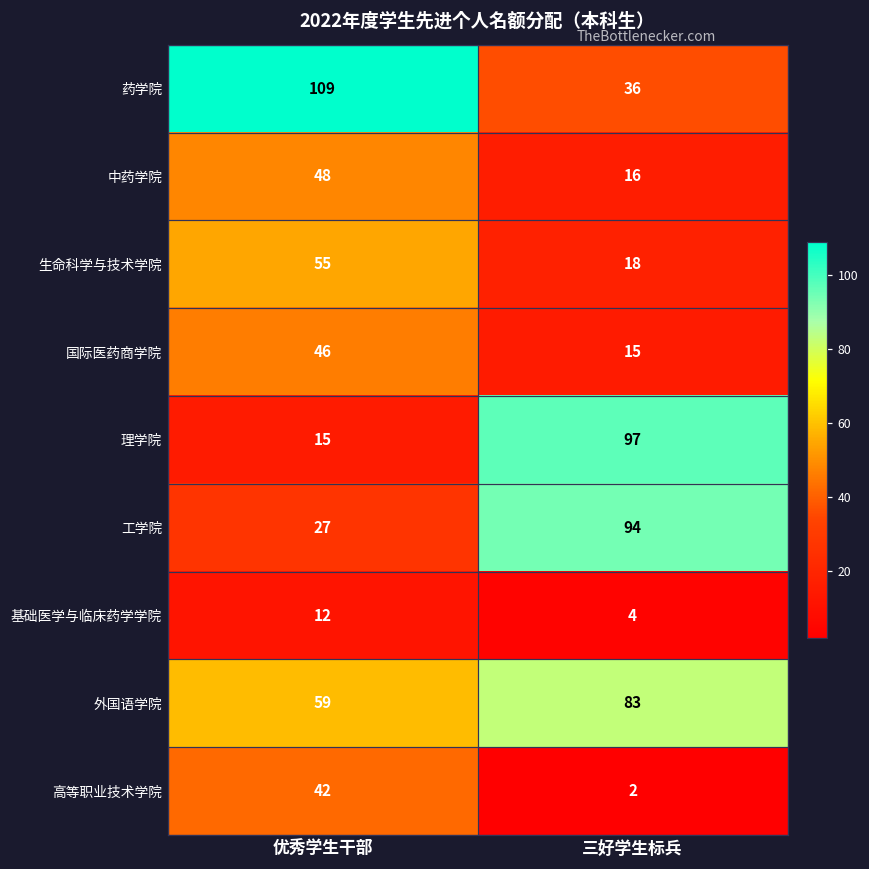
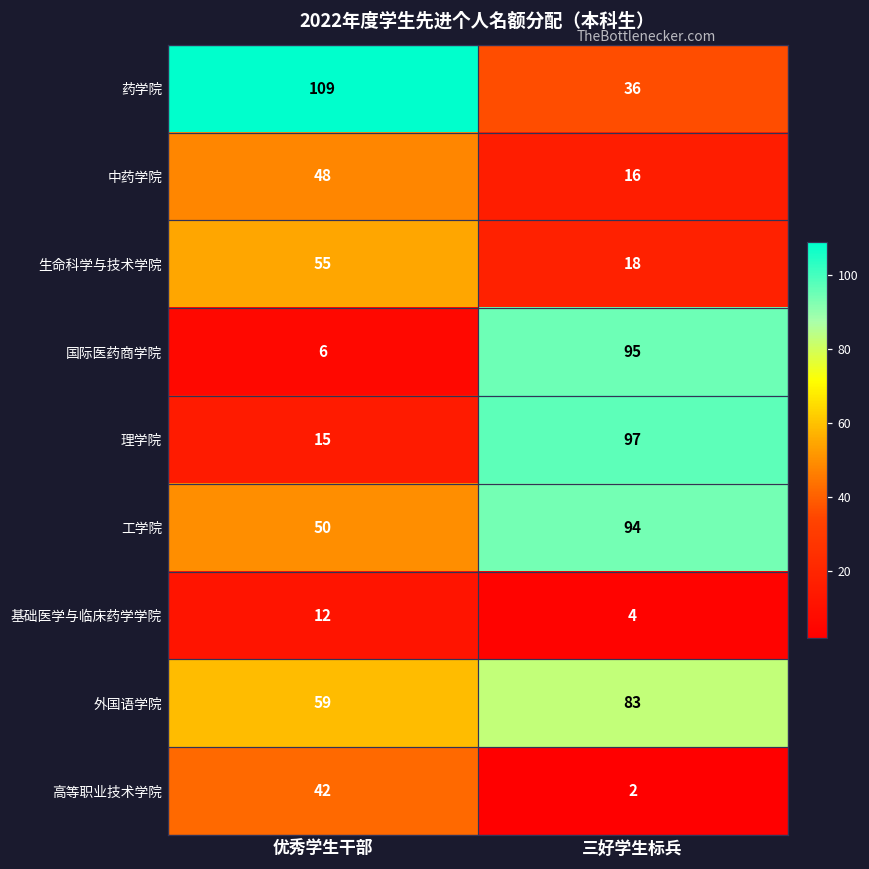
国际医药商学院, 优秀学生干部: 46 -> 6
国际医药商学院, 三好学生标兵: 15 -> 95
工学院, 优秀学生干部: 27 -> 50
